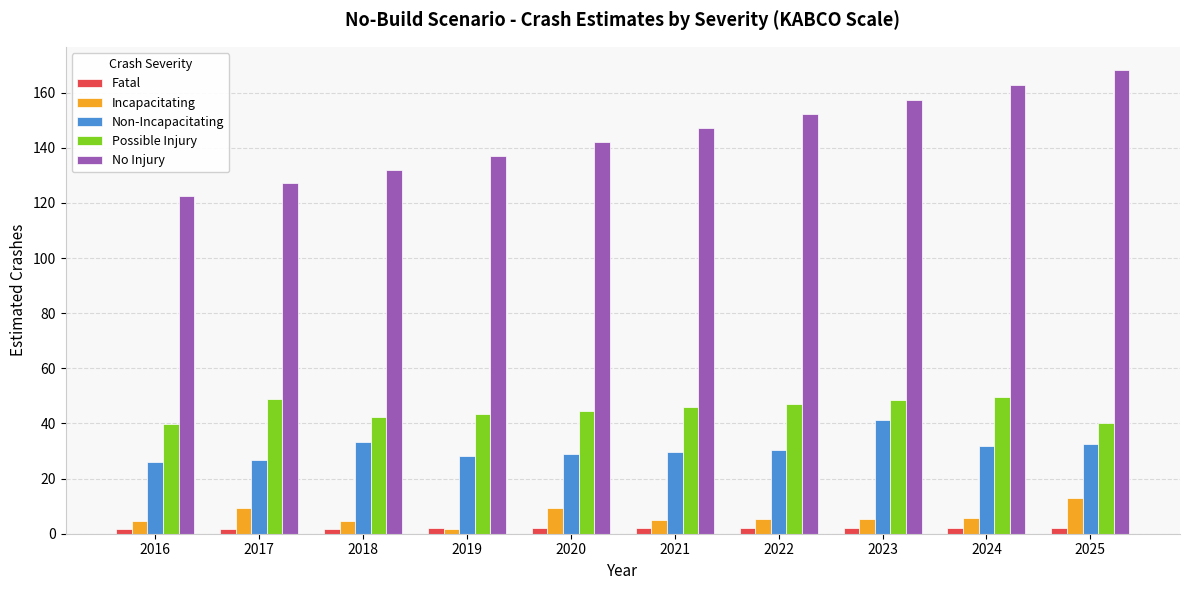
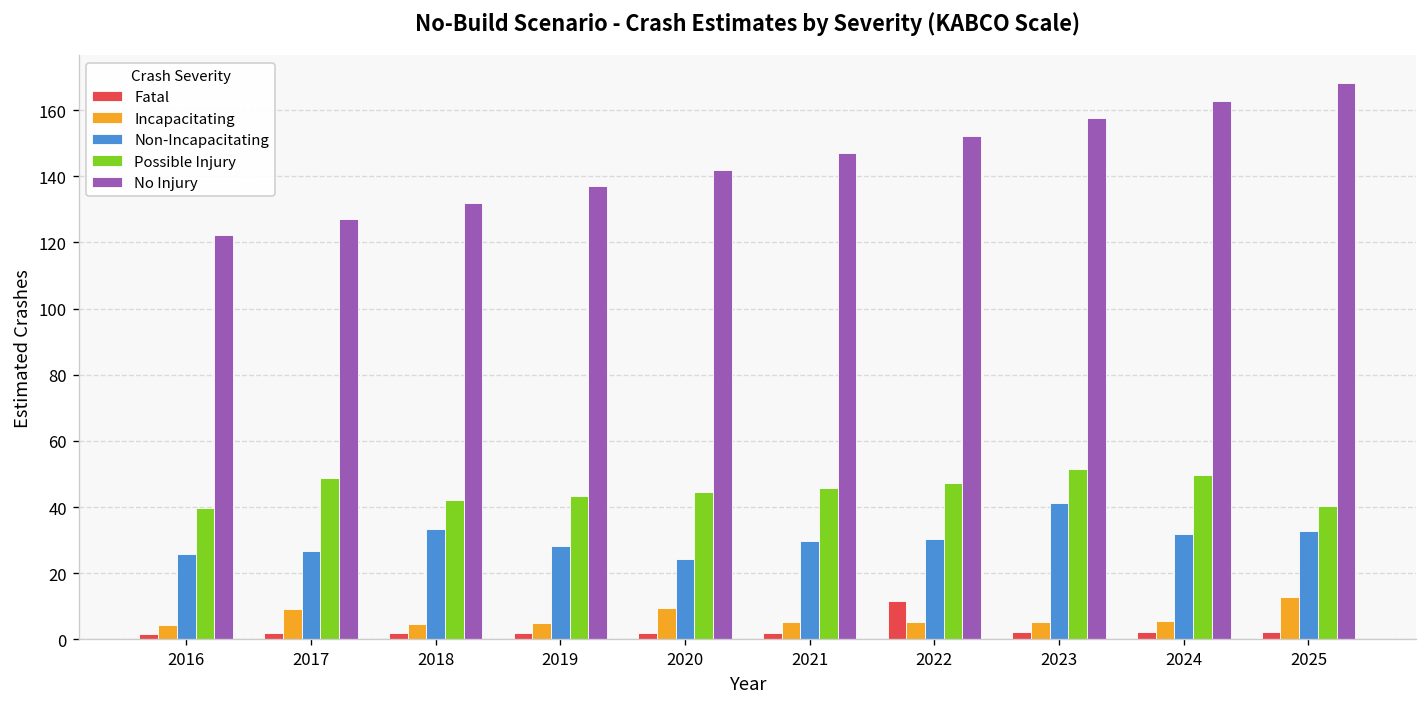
Incapacitating, 2019: 2 -> 5
Non-Incapacitating, 2020: 29 -> 24
Fatal, 2022: 2 -> 12
Possible Injury, 2023: 48 -> 52
